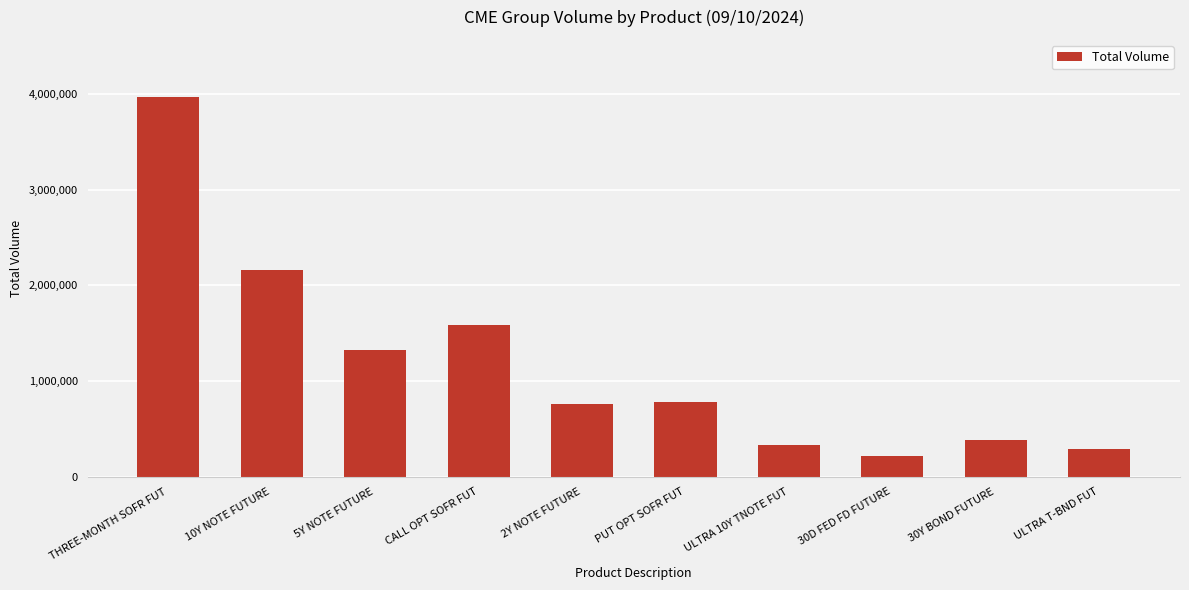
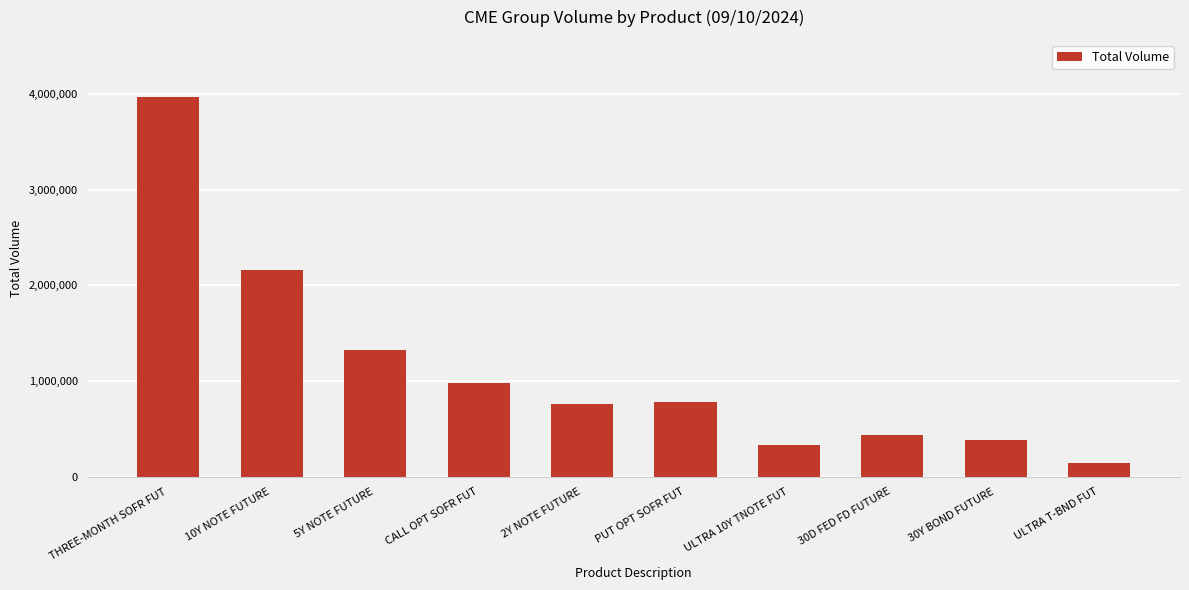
CALL OPT SOFR FUT: 1,600,000 -> 1,000,000
30D FED FD FUTURE: 200,000 -> 400,000
ULTRA T-BND FUT: 300,000 -> 100,000
